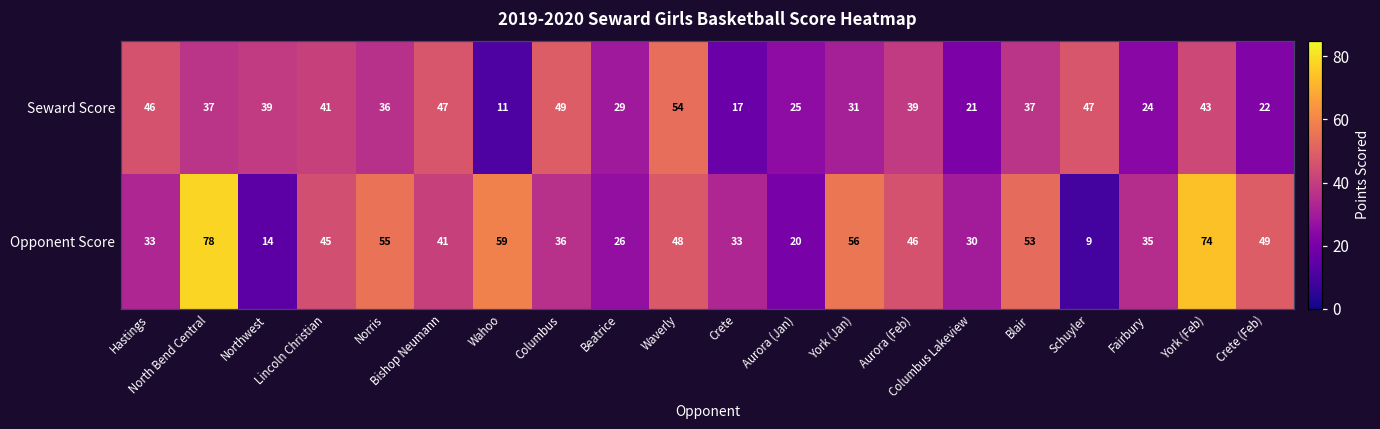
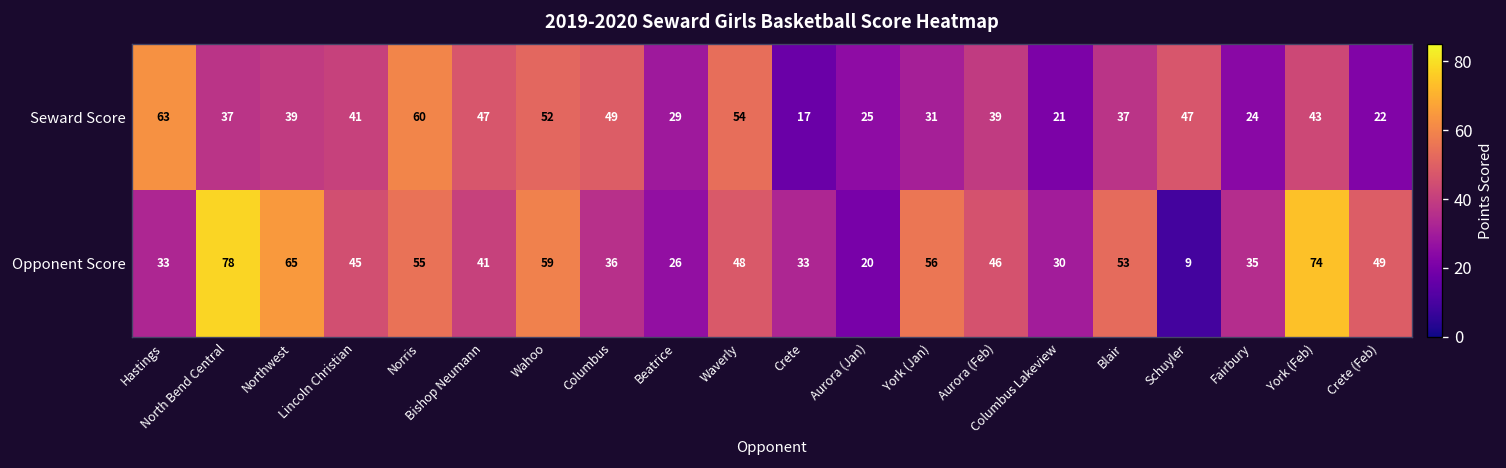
Seward Score, Hastings: 46 -> 63
Seward Score, Norris: 36 -> 60
Seward Score, Wahoo: 11 -> 52
Opponent Score, Northwest: 14 -> 65
